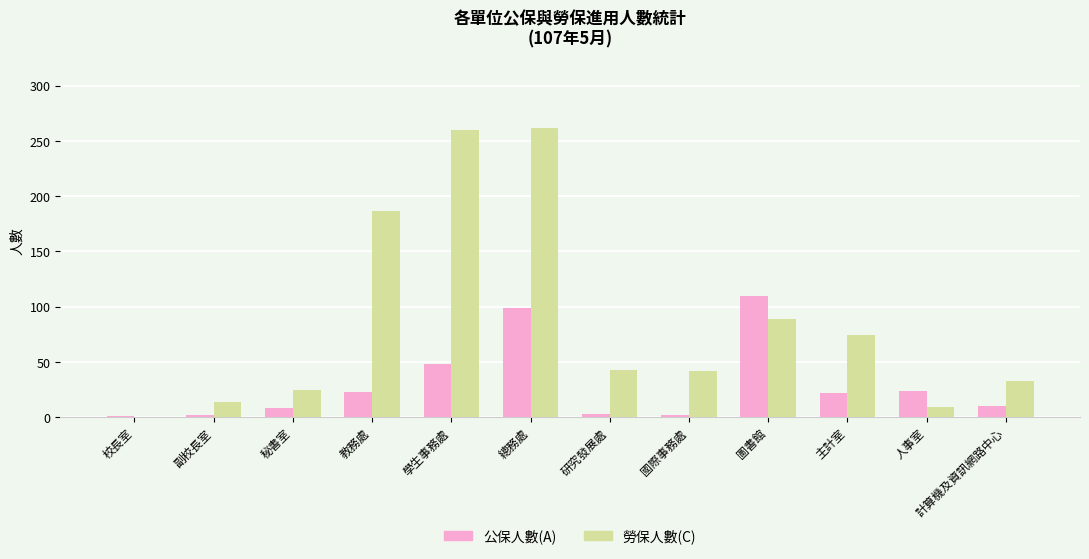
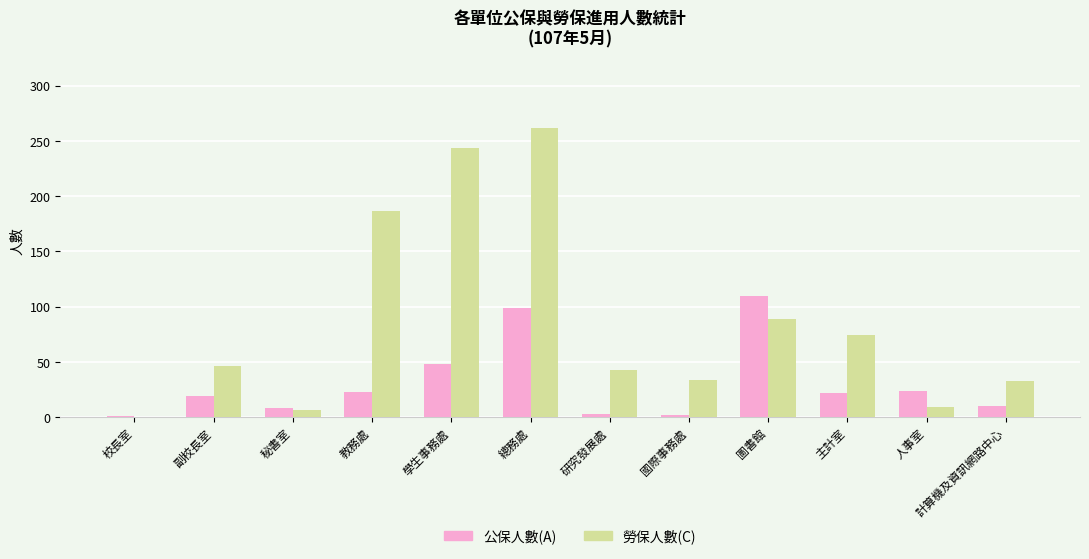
公保人數(A), 副校長室: 2 -> 19
勞保人數(C), 副校長室: 14 -> 46
勞保人數(C), 秘書室: 25 -> 7
勞保人數(C), 學生事務處: 260 -> 244
勞保人數(C), 國際事務處: 42 -> 34
